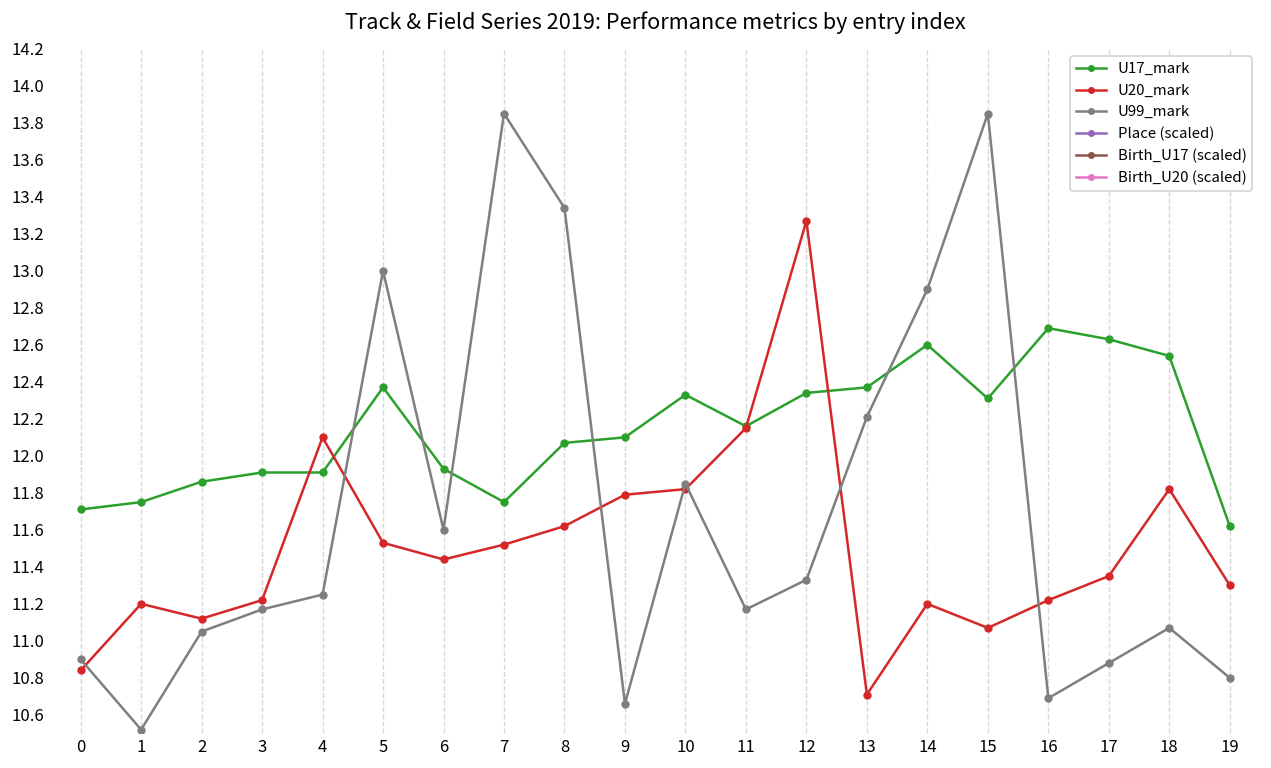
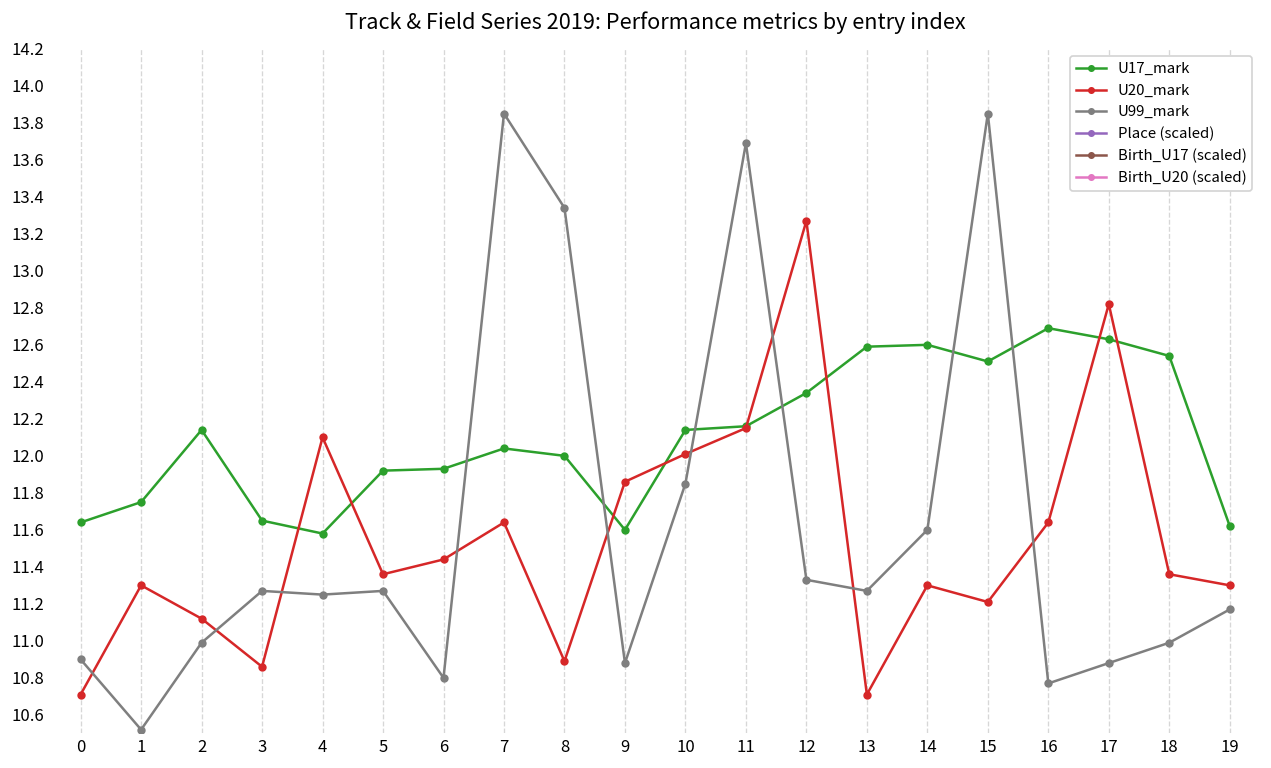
U17_mark, 0: 11.71 -> 11.64
U20_mark, 0: 10.84 -> 10.71
U20_mark, 1: 11.2 -> 11.3
U17_mark, 2: 11.86 -> 12.14
U99_mark, 2: 11.05 -> 10.99
U17_mark, 3: 11.91 -> 11.65
U20_mark, 3: 11.22 -> 10.86
U99_mark, 3: 11.17 -> 11.27
U17_mark, 4: 11.91 -> 11.58
U17_mark, 5: 12.37 -> 11.92
U20_mark, 5: 11.53 -> 11.36
U99_mark, 5: 13.00 -> 11.27
U99_mark, 6: 11.6 -> 10.8
U17_mark, 7: 11.75 -> 12.04
U20_mark, 7: 11.52 -> 11.64
U17_mark, 8: 12.07 -> 12.00
U20_mark, 8: 11.62 -> 10.89
U17_mark, 9: 12.1 -> 11.6
U20_mark, 9: 11.79 -> 11.86
U99_mark, 9: 10.66 -> 10.88
U17_mark, 10: 12.33 -> 12.14
U20_mark, 10: 11.82 -> 12.01
U99_mark, 11: 11.17 -> 13.69
U17_mark, 13: 12.37 -> 12.59
U99_mark, 13: 12.21 -> 11.27
U20_mark, 14: 11.2 -> 11.3
U99_mark, 14: 12.9 -> 11.6
U17_mark, 15: 12.31 -> 12.51
U20_mark, 15: 11.07 -> 11.21
U20_mark, 16: 11.22 -> 11.64
U99_mark, 16: 10.69 -> 10.77
U20_mark, 17: 11.35 -> 12.82
U20_mark, 18: 11.82 -> 11.36
U99_mark, 18: 11.07 -> 10.99
U99_mark, 19: 10.80 -> 11.17
